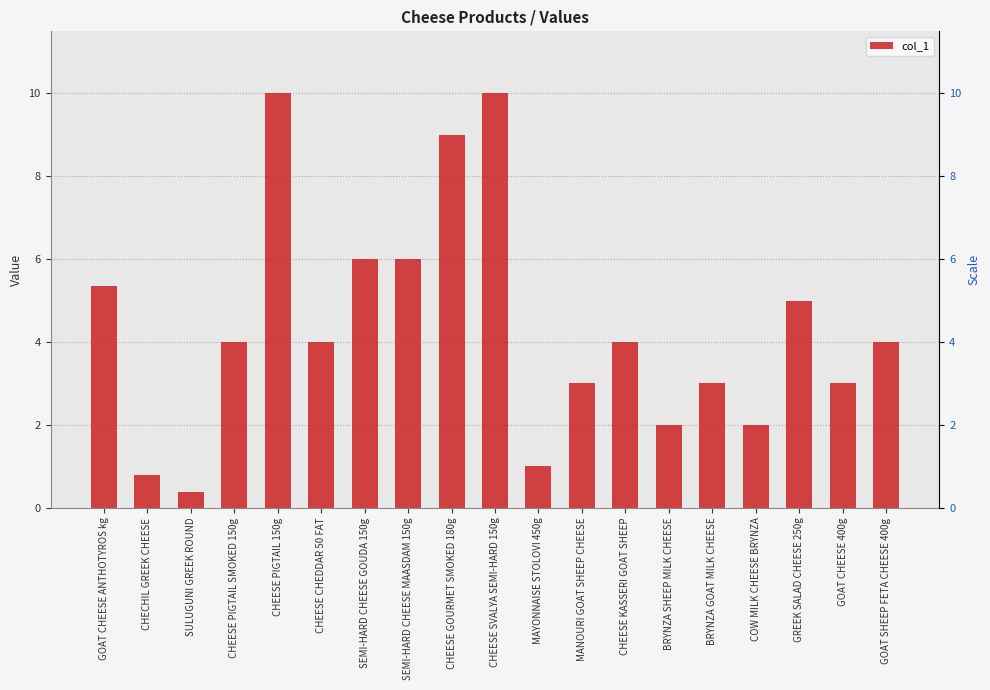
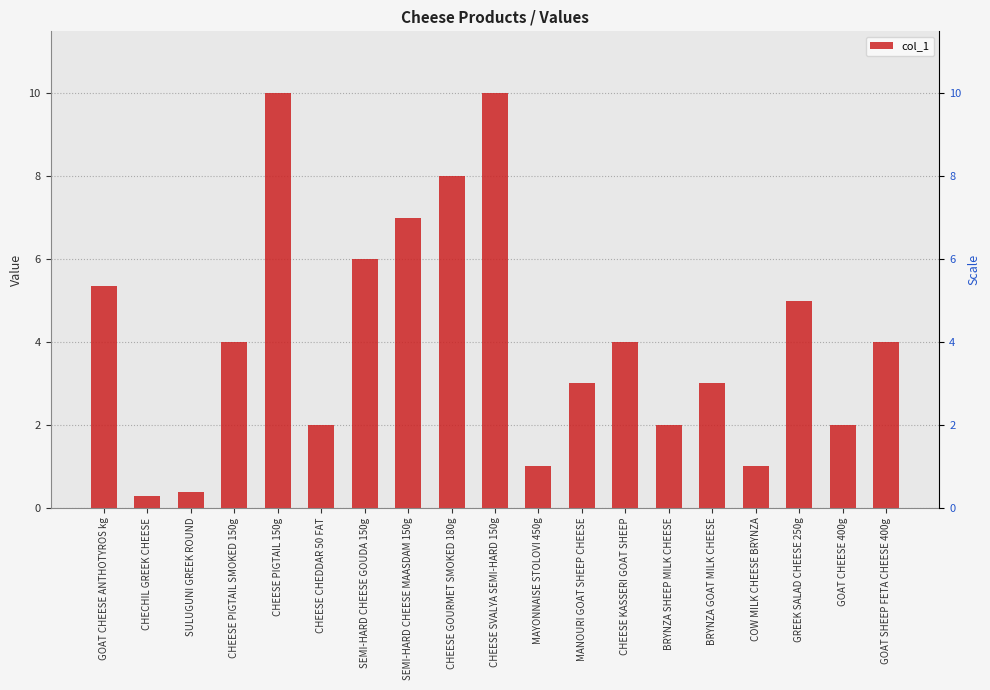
CHECHIL GREEK CHEESE: 0.8 -> 0.3
CHEESE CHEDDAR 50 FAT: 4 -> 2
SEMI-HARD CHEESE MAASDAM 150g: 6 -> 7
CHEESE GOURMET SMOKED 180g: 9 -> 8
COW MILK CHEESE BRYNZA: 2 -> 1
GOAT CHEESE 400g: 3 -> 2
